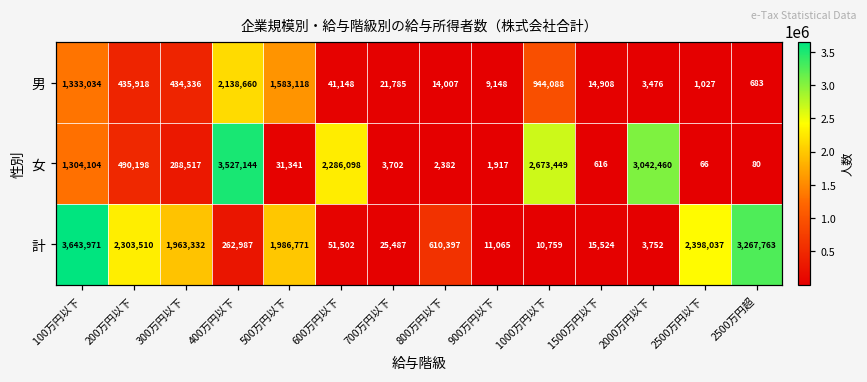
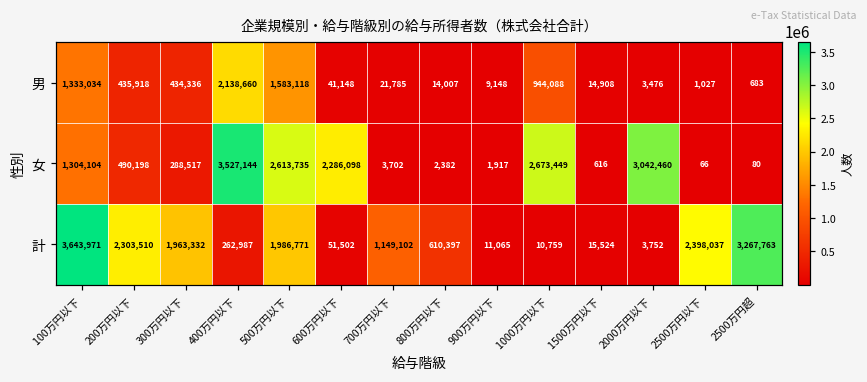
女, 500万円以下: 31,341 -> 2,613,735
計, 700万円以下: 25,487 -> 1,149,102
